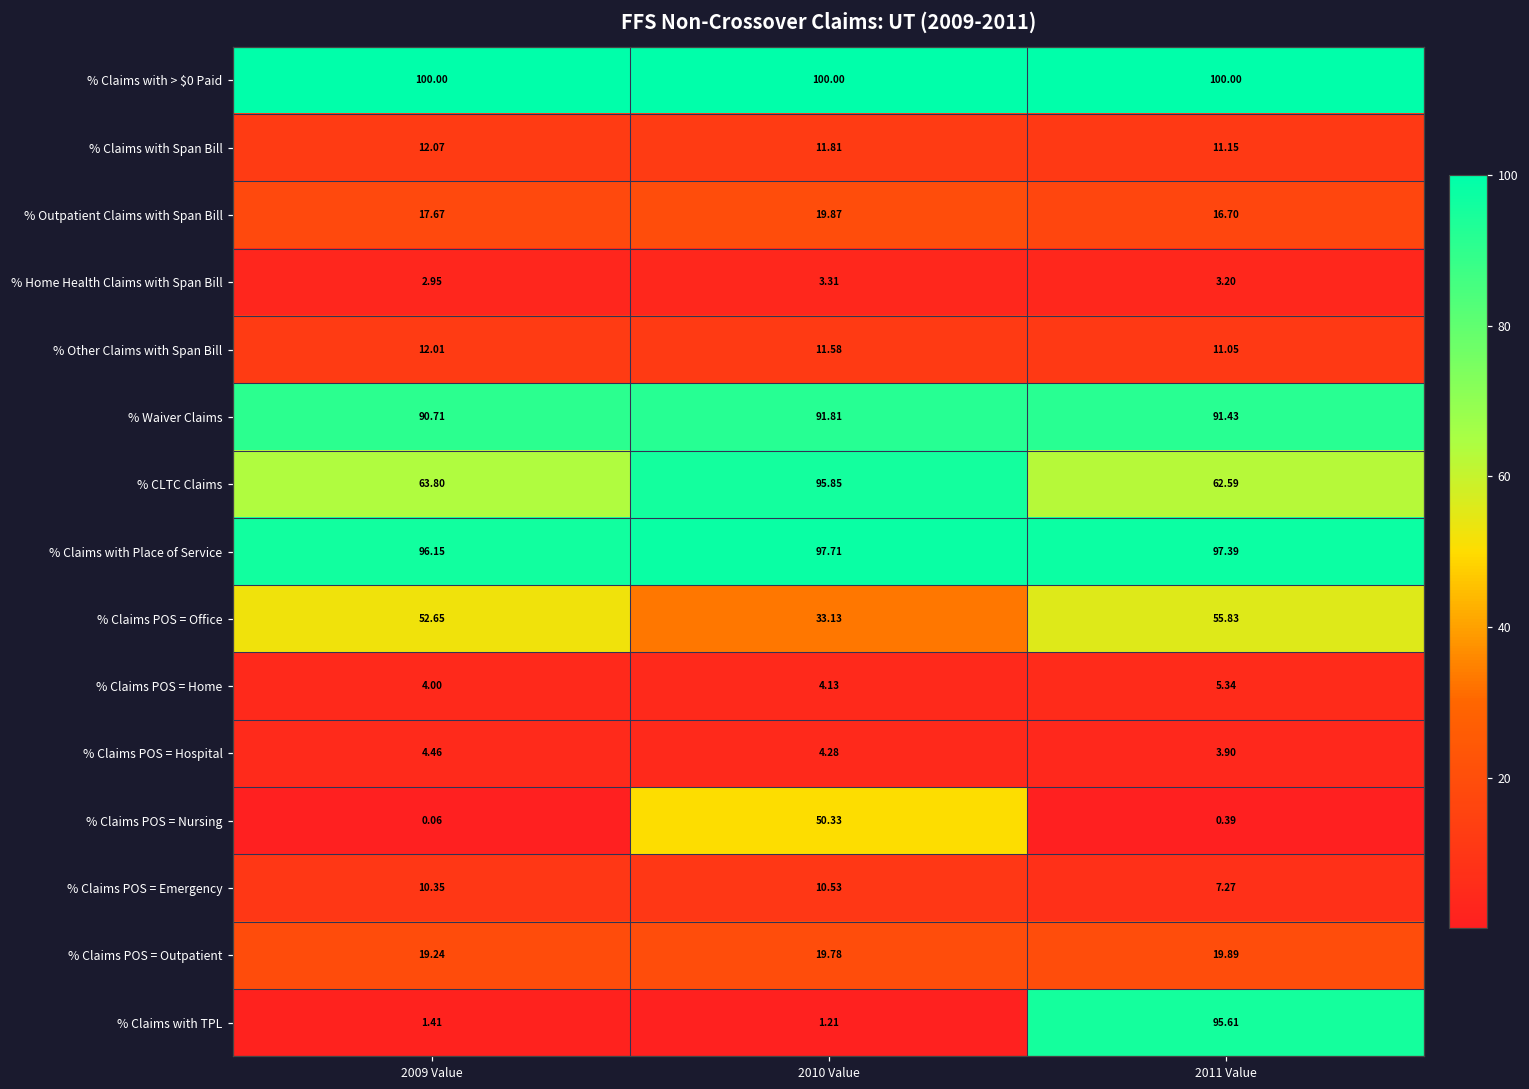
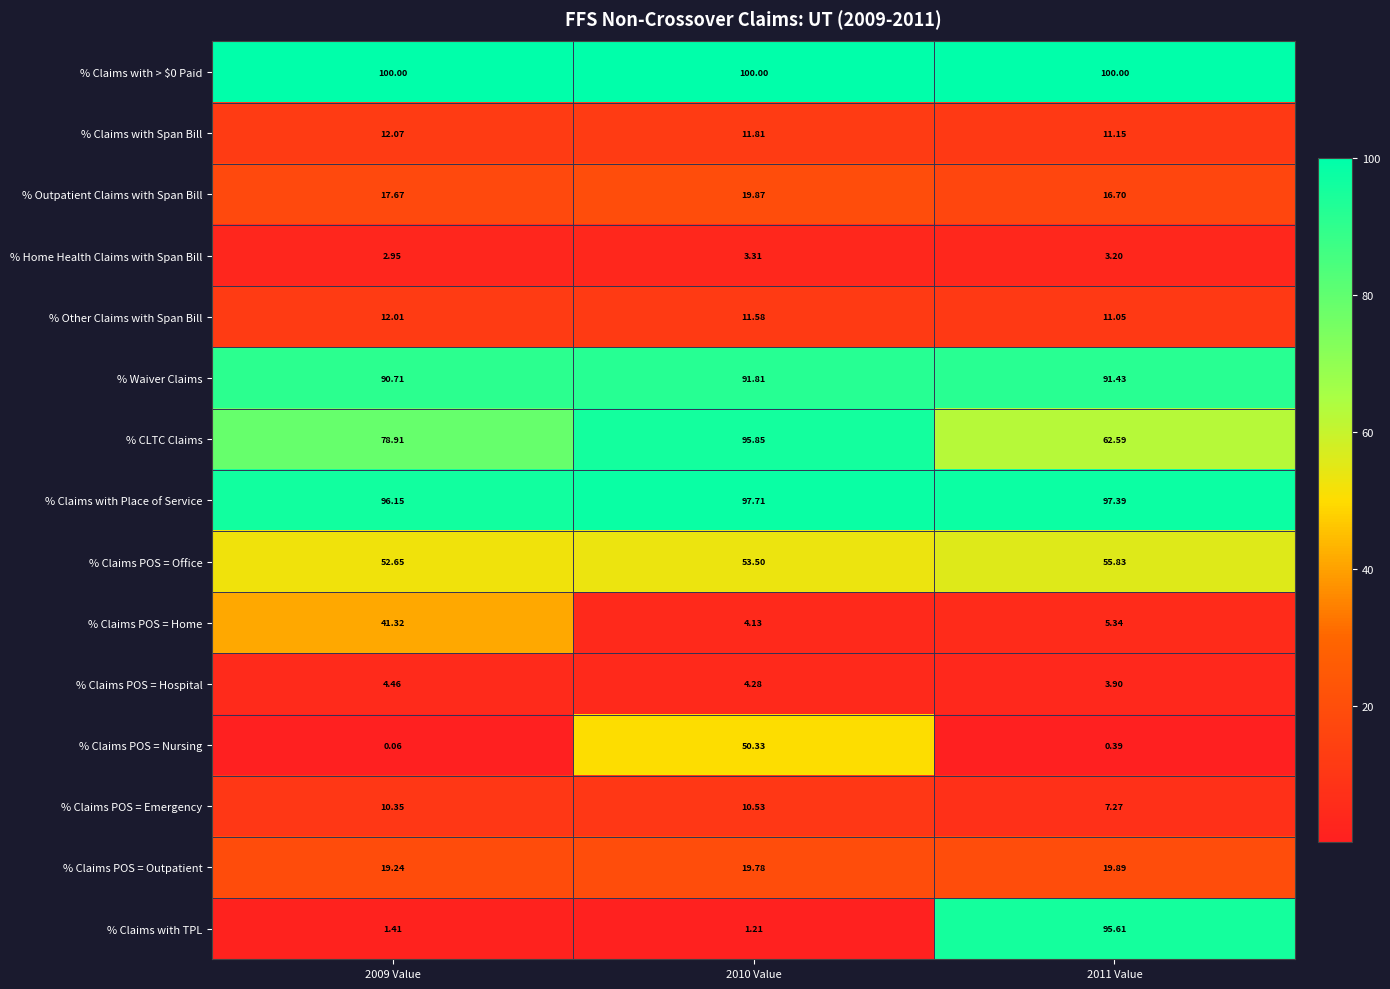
% CLTC Claims, 2009 Value: 63.80 -> 78.91
% Claims POS = Office, 2010 Value: 33.13 -> 53.50
% Claims POS = Home, 2009 Value: 4.00 -> 41.32
